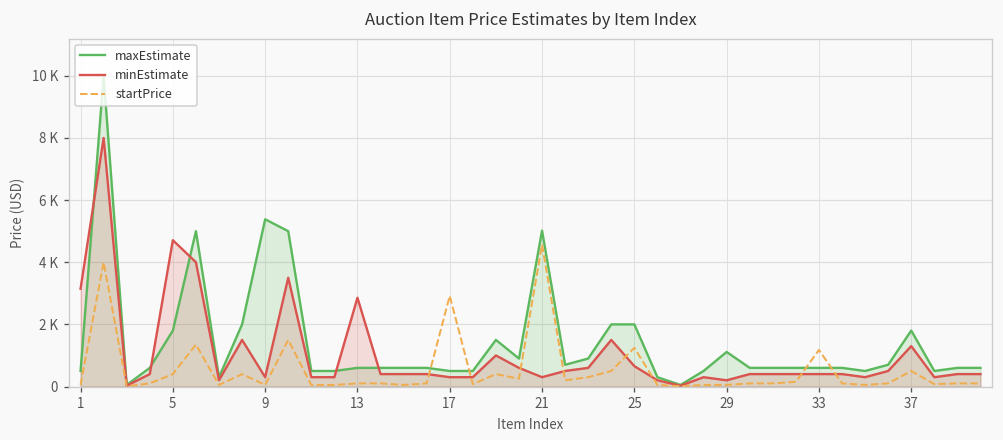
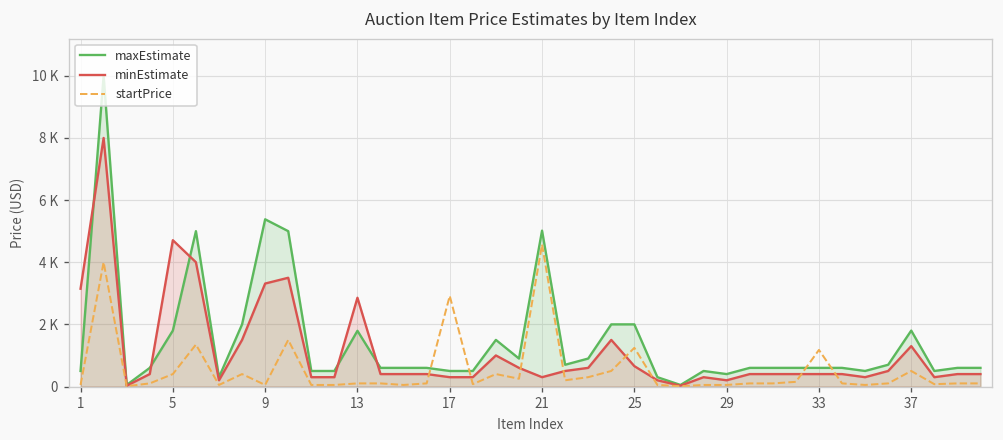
minEstimate, 9: 300 -> 3300
maxEstimate, 13: 600 -> 1800
maxEstimate, 29: 1100 -> 400
